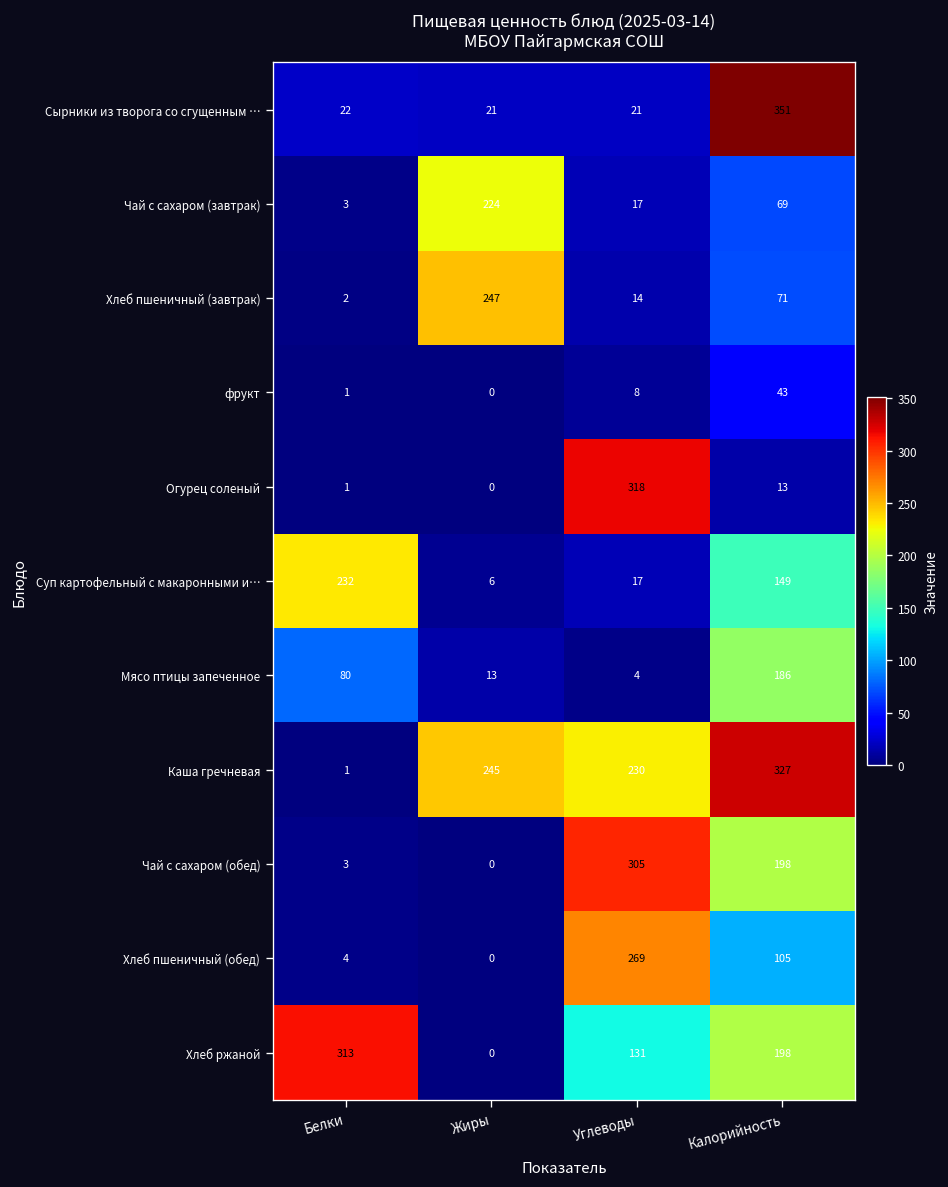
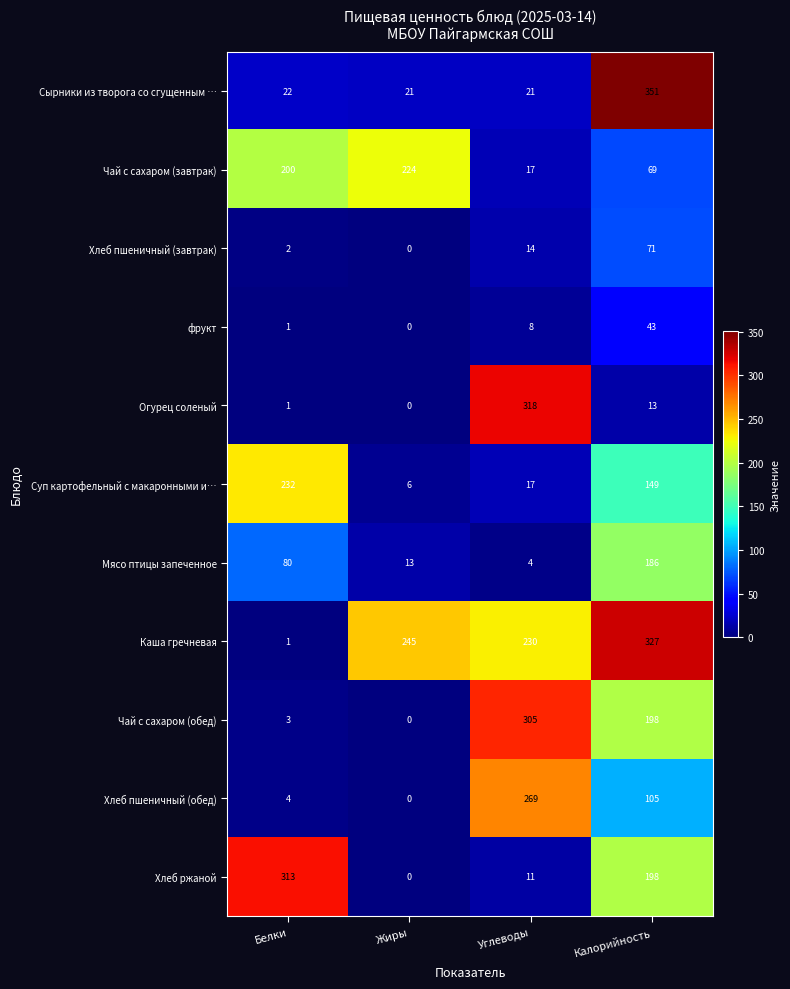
Чай с сахаром (завтрак), Белки: 3 -> 200
Хлеб пшеничный (завтрак), Жиры: 247 -> 0
Хлеб ржаной, Углеводы: 131 -> 11
